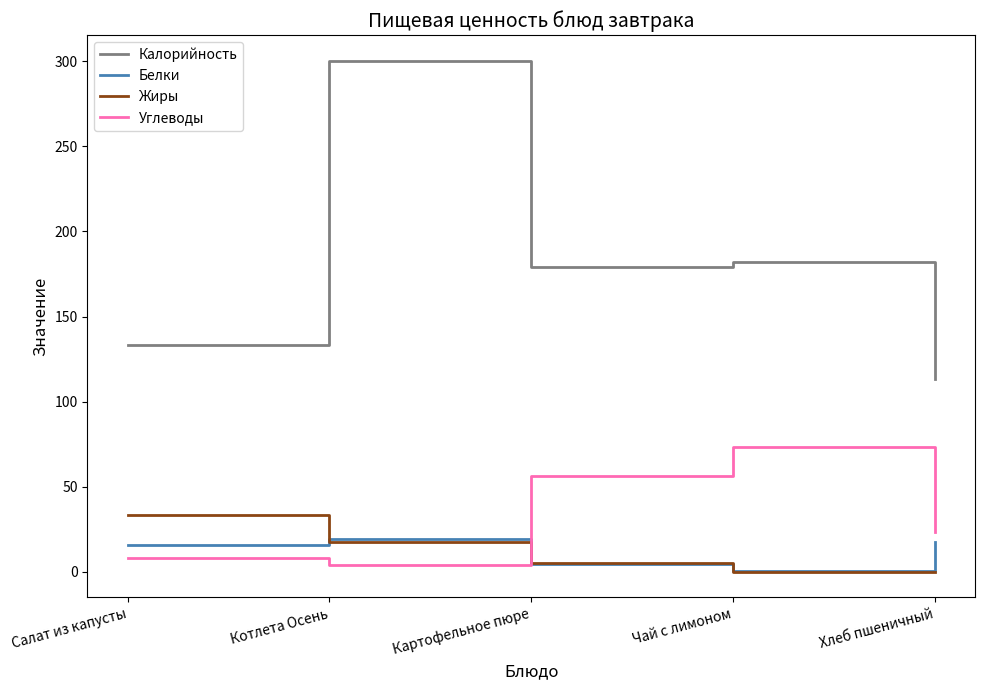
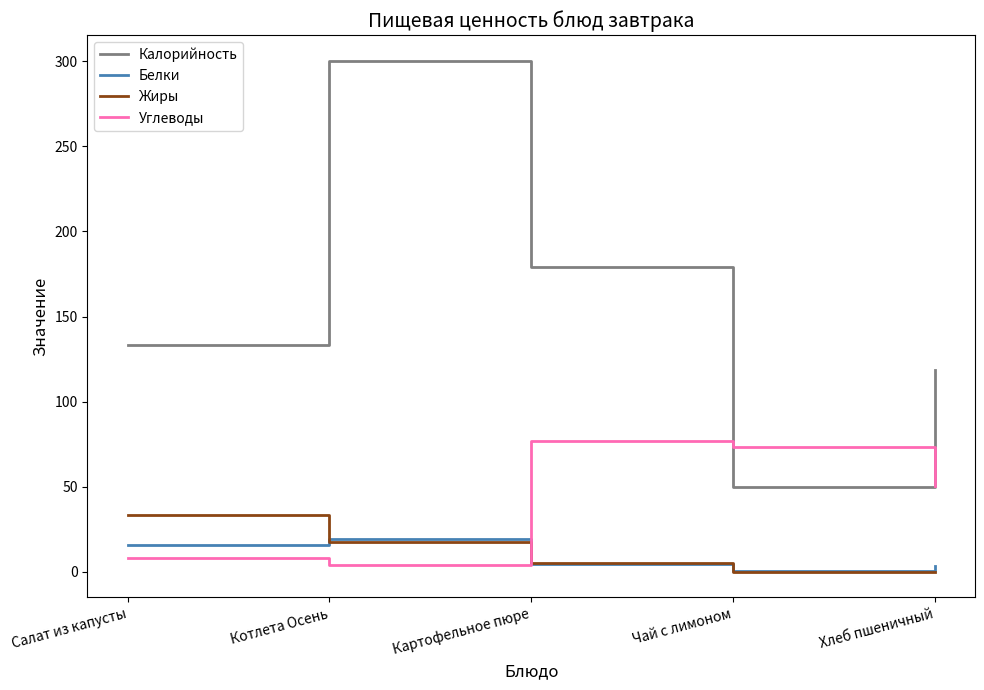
Углеводы, Картофельное пюре: 56 -> 77
Калорийность, Чай с лимоном: 182 -> 50
Калорийность, Хлеб пшеничный: 113 -> 119
Белки, Хлеб пшеничный: 17 -> 4
Углеводы, Хлеб пшеничный: 24 -> 50
